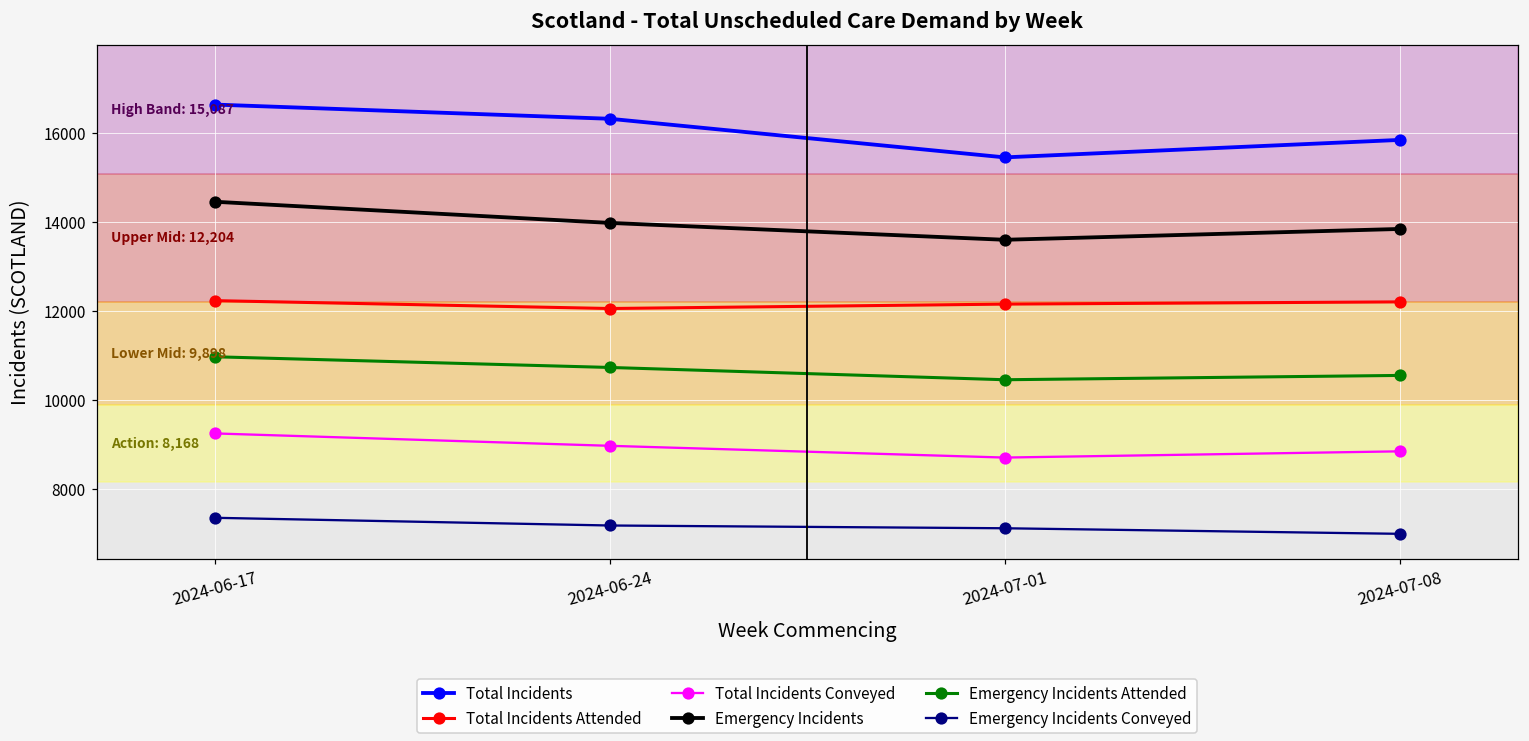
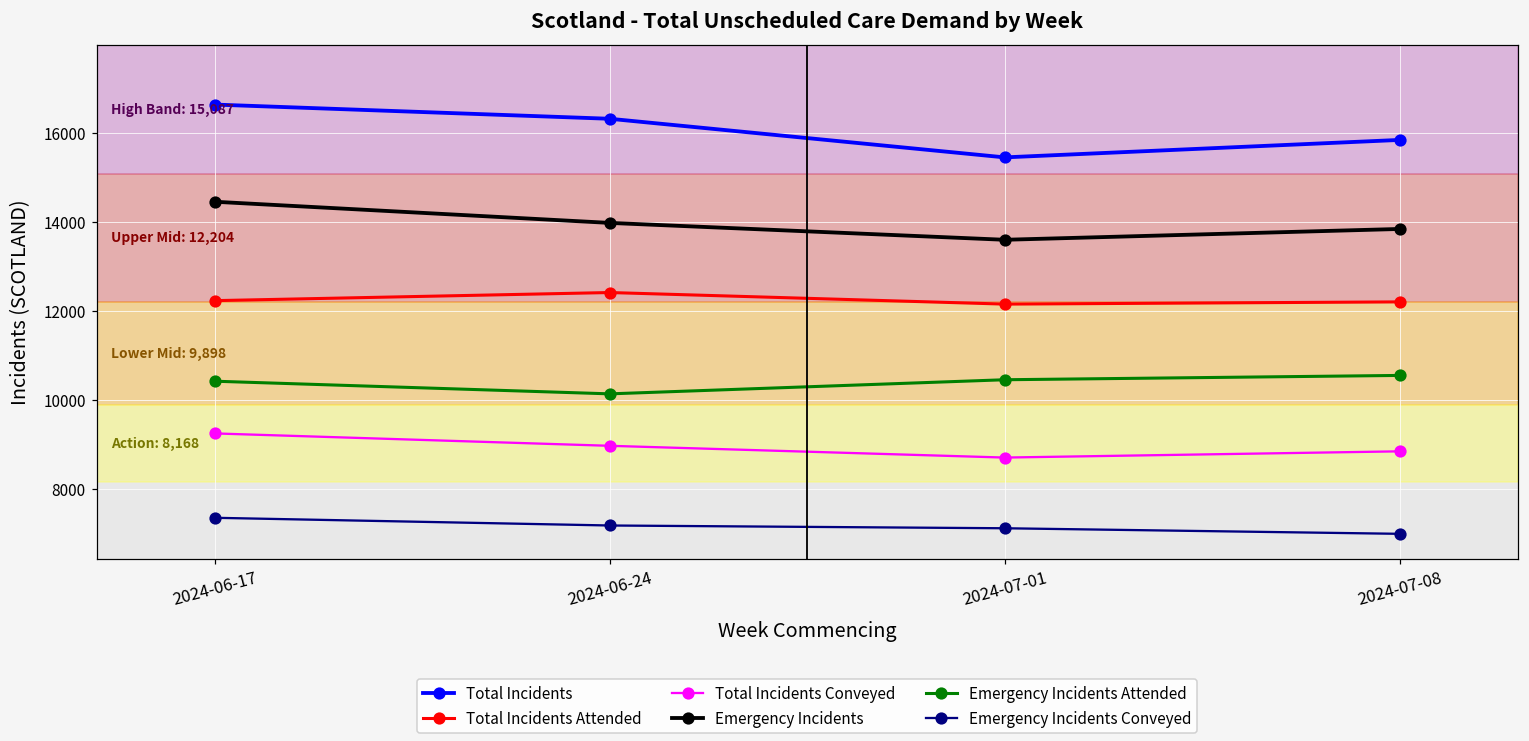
Emergency Incidents Attended, 2024-06-17: 11000 -> 10400
Total Incidents Attended, 2024-06-24: 12100 -> 12400
Emergency Incidents Attended, 2024-06-24: 10700 -> 10100
